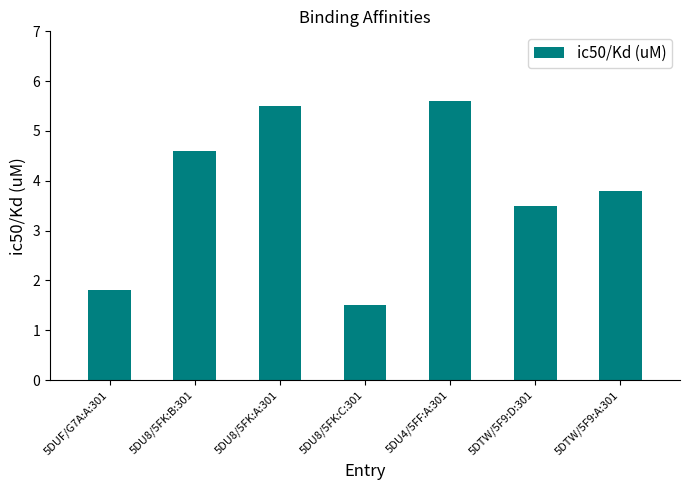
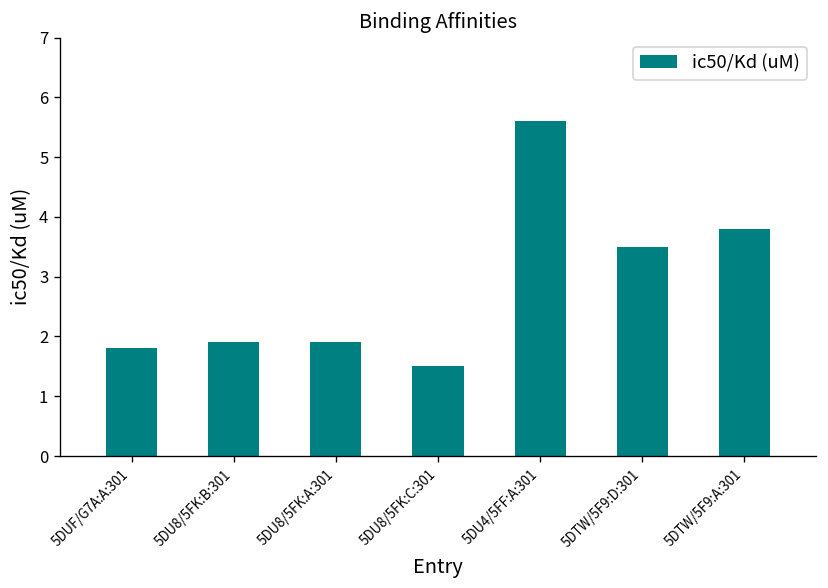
5DU8/5FK:B:301: 4.6 -> 1.9
5DU8/5FK:A:301: 5.5 -> 1.9
